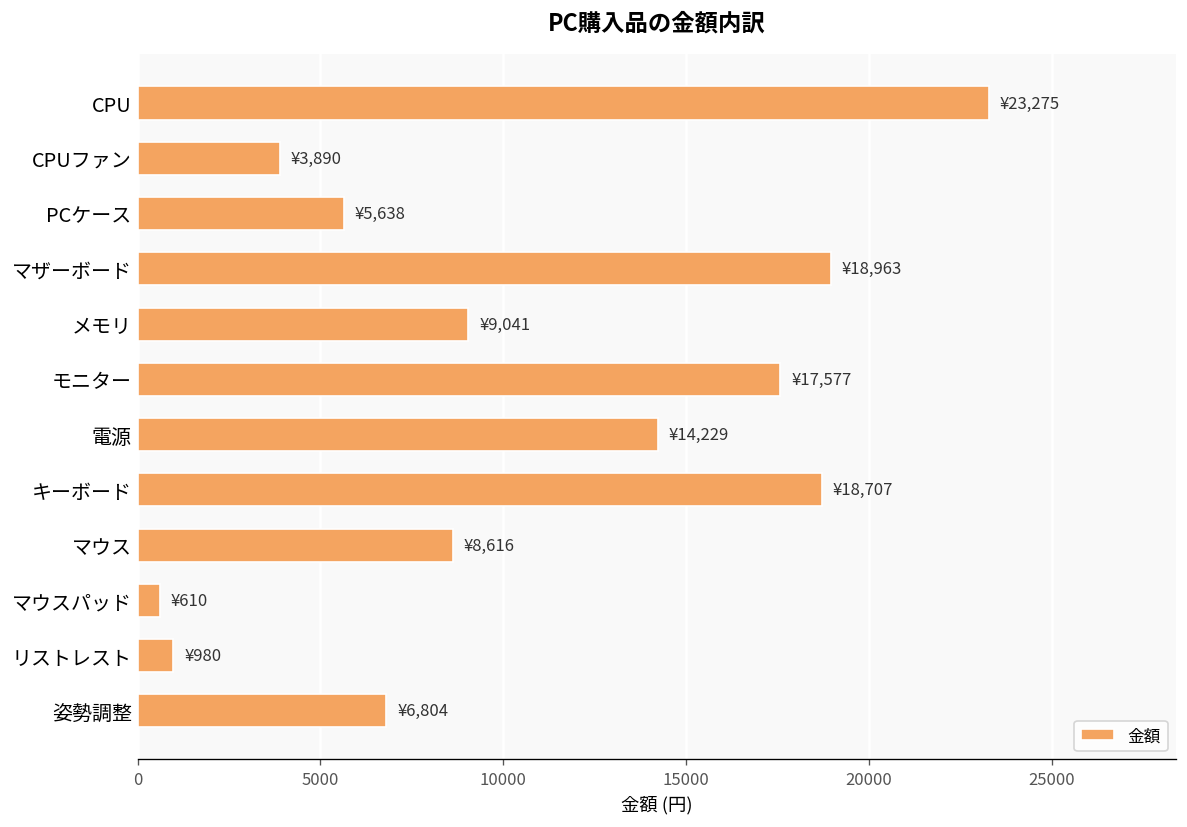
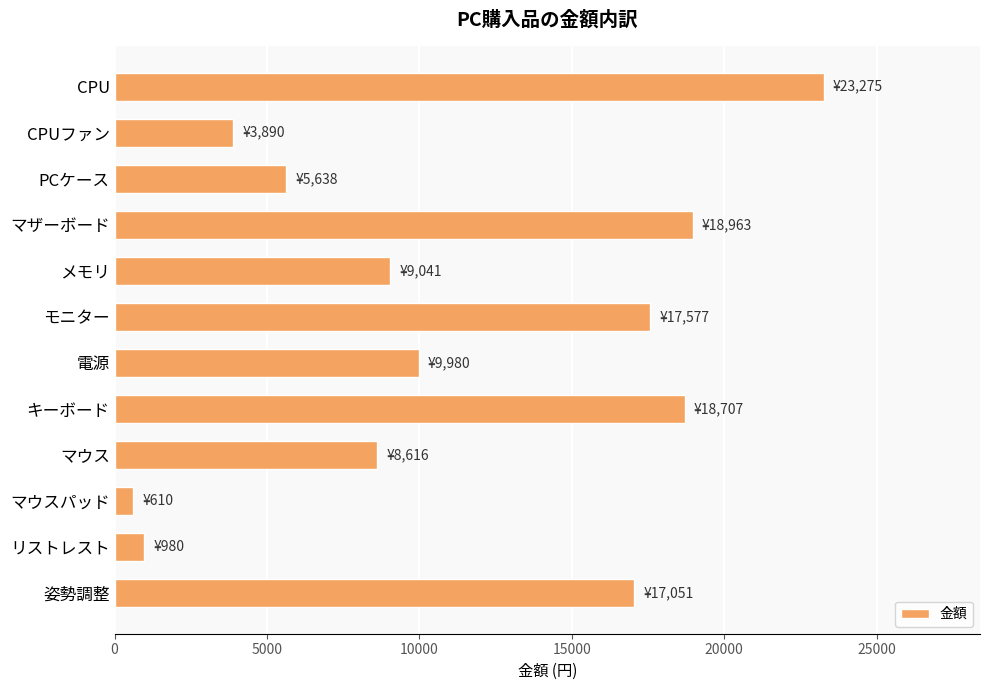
電源: ¥14,229 -> ¥9,980
姿勢調整: ¥6,804 -> ¥17,051
